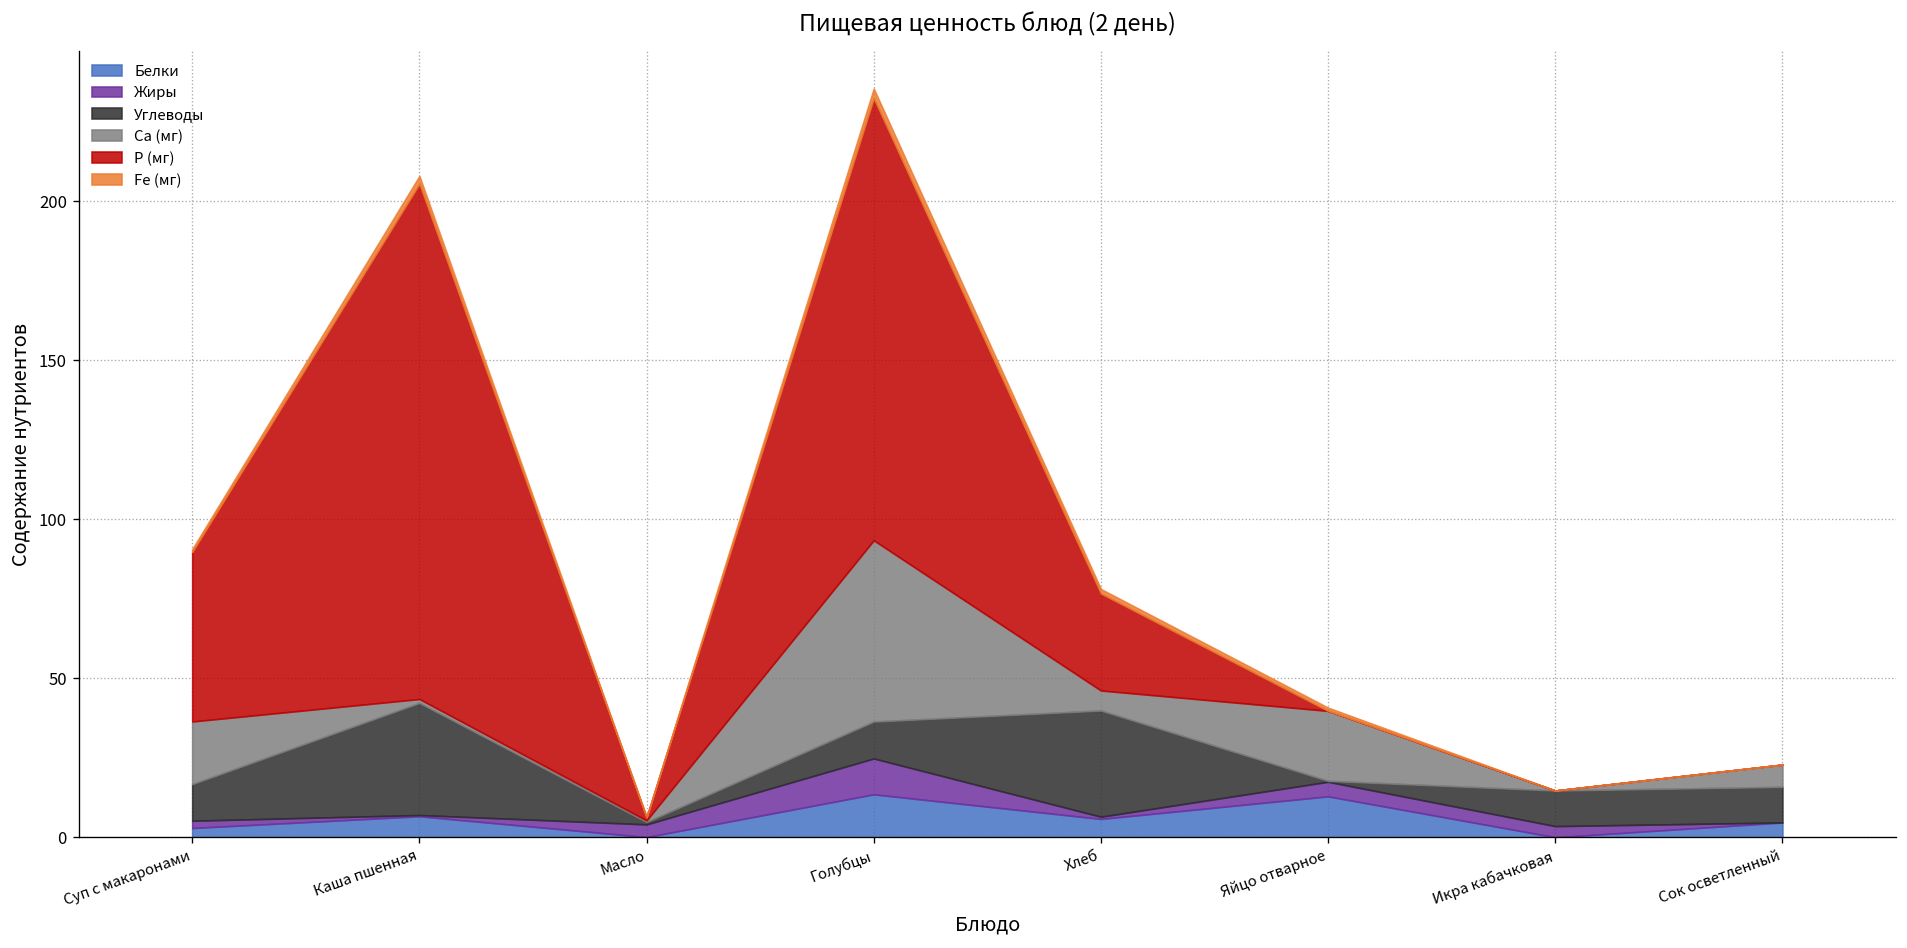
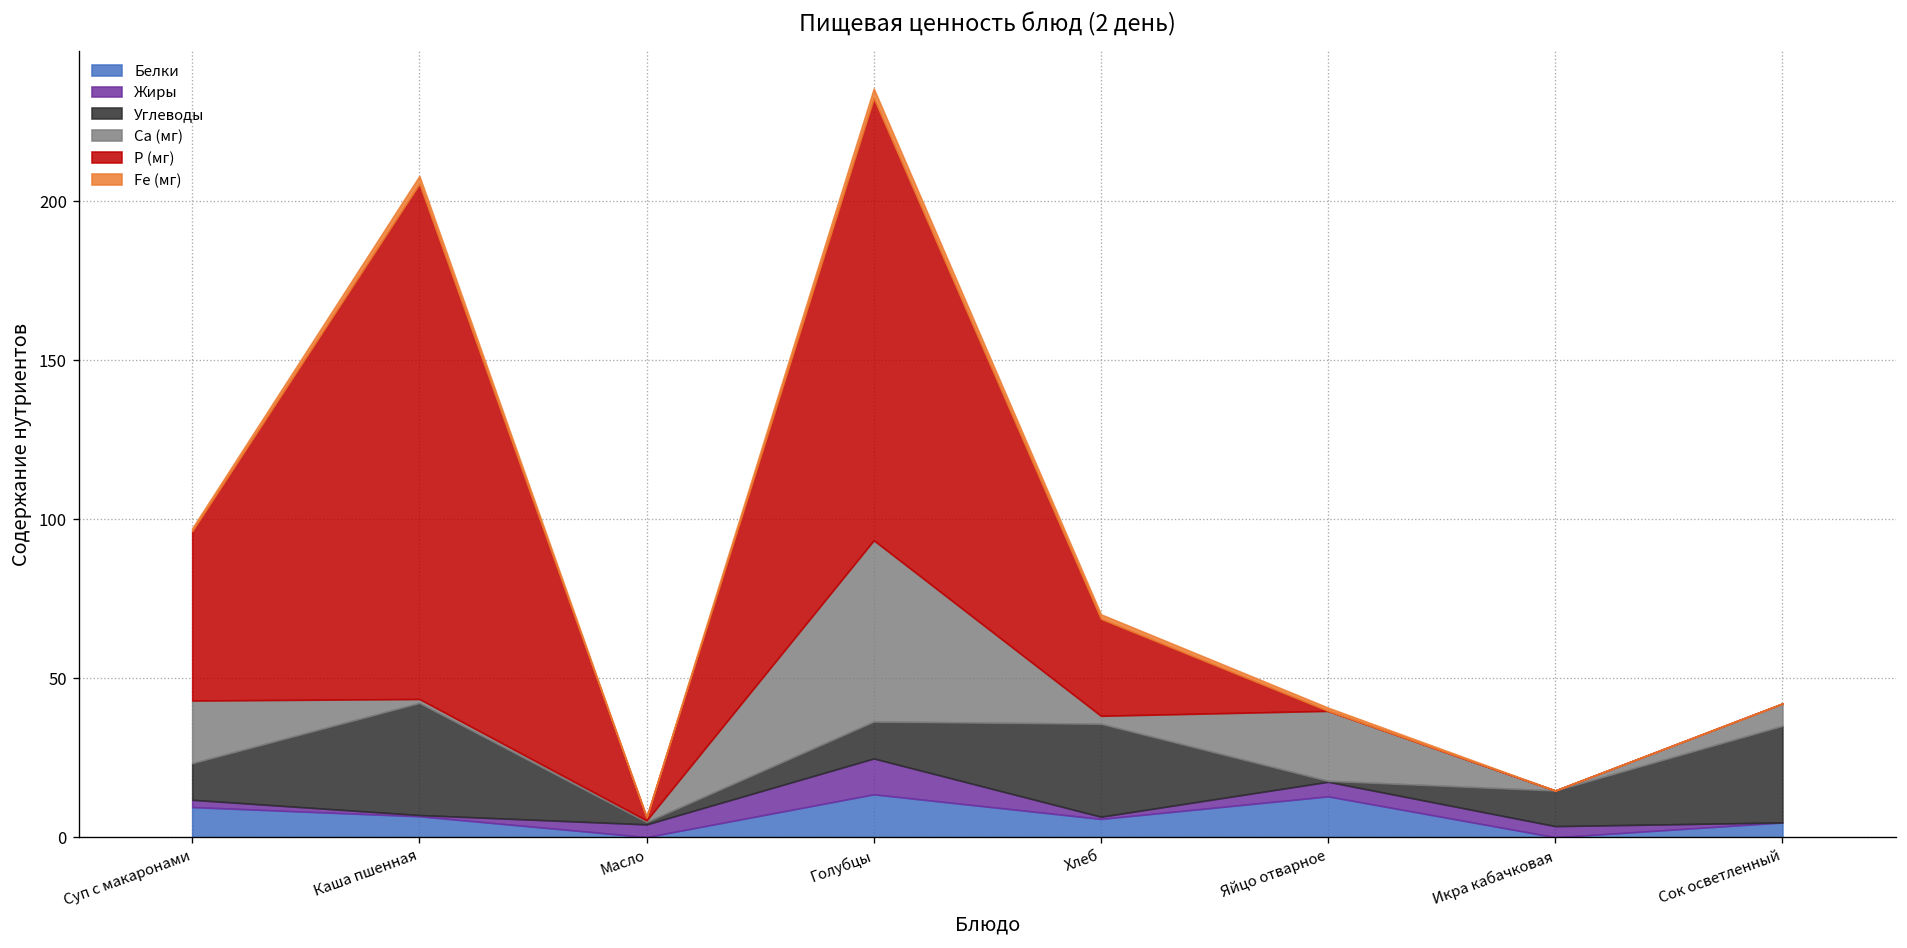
Белки, Суп с макаронами: 3 -> 9
Углеводы, Хлеб: 33 -> 29
Ca (мг), Хлеб: 6 -> 3
Углеводы, Сок осветленный: 11 -> 30
